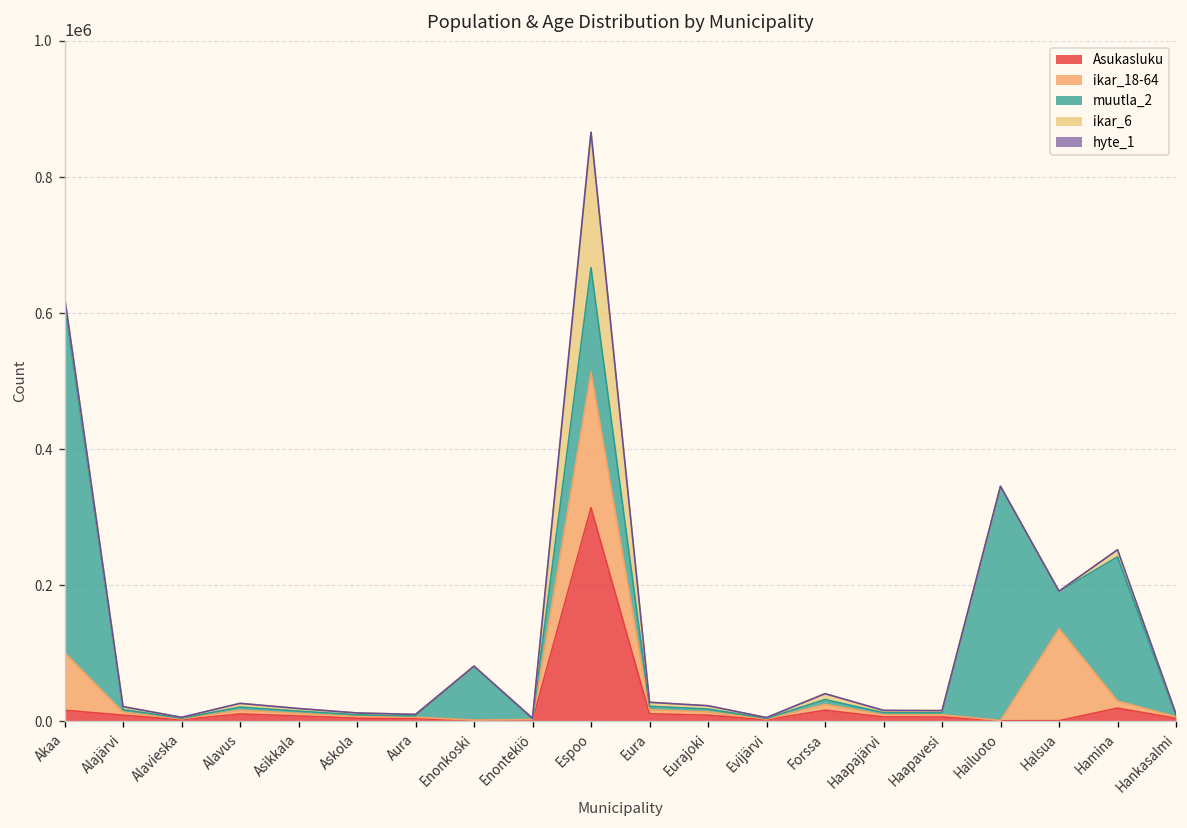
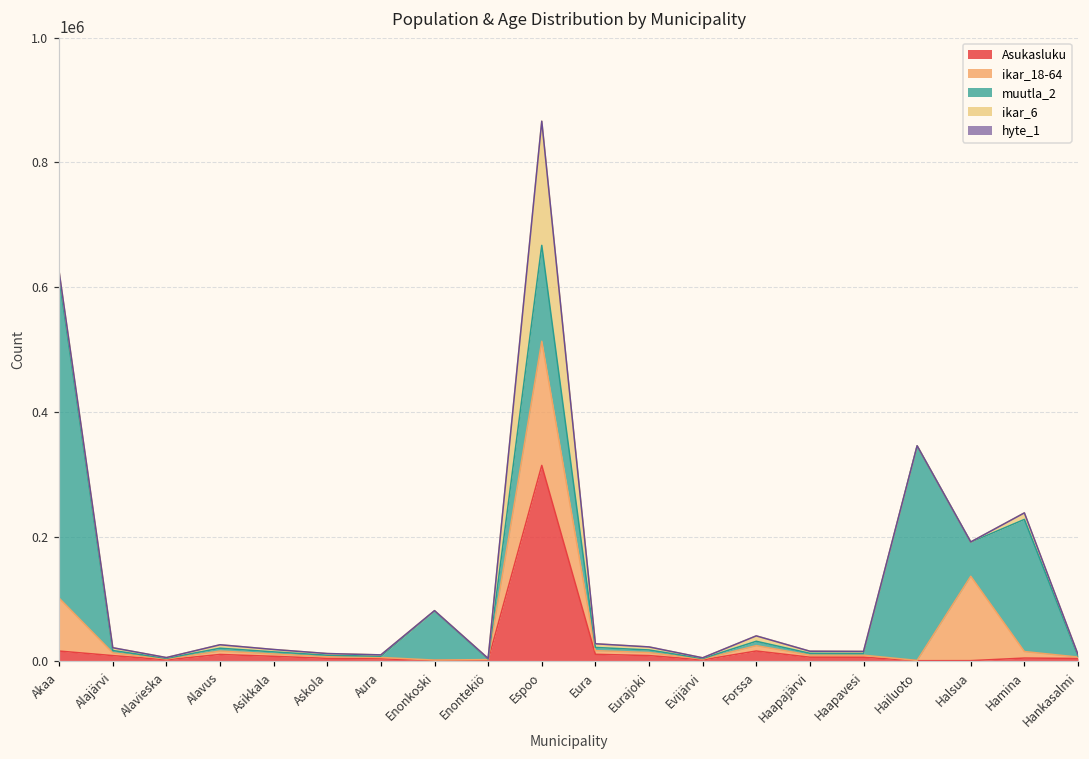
Asukasluku, Hamina: 20000 -> 10000
